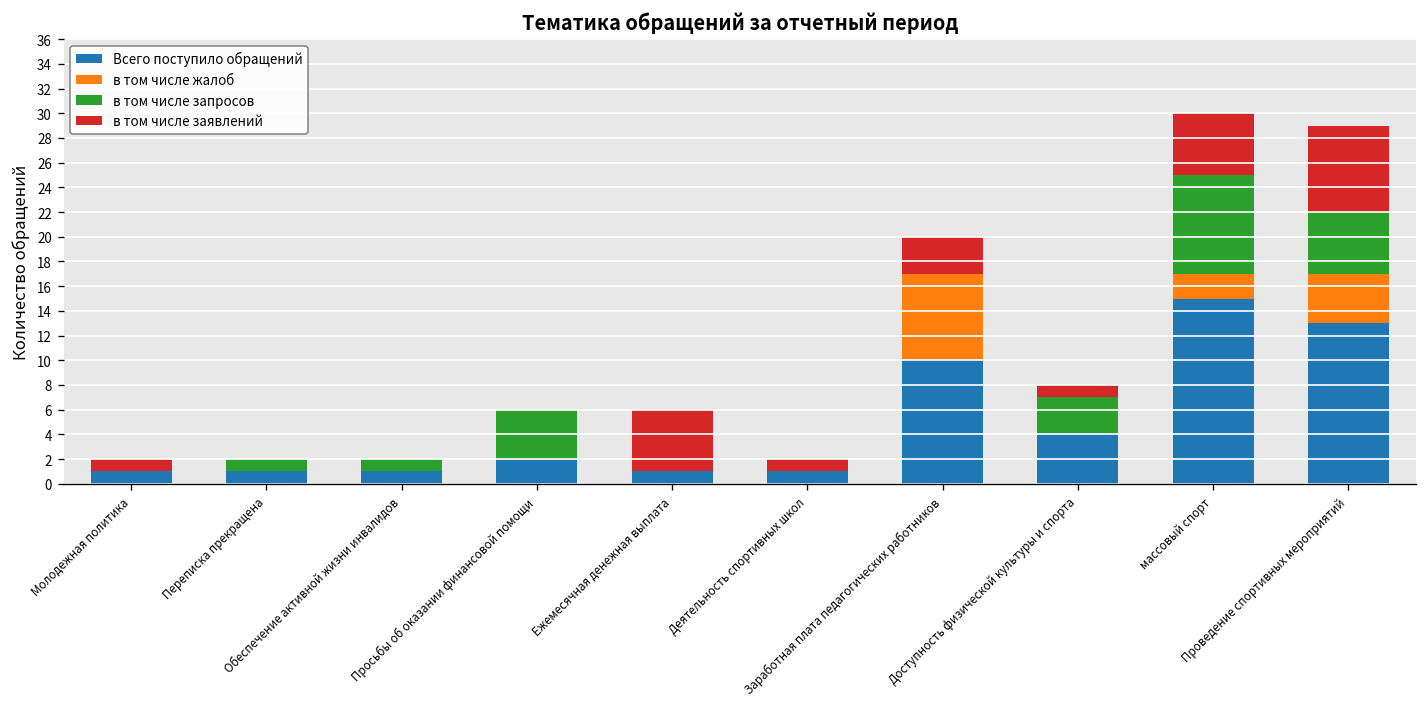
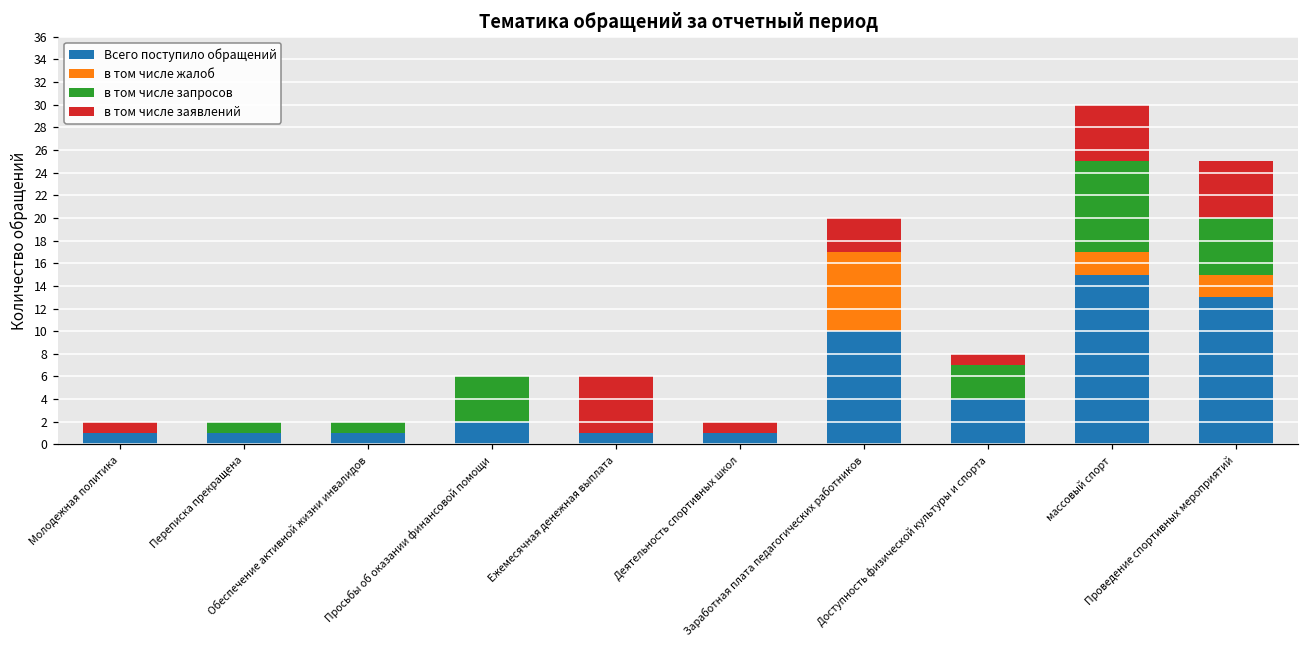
в том числе жалоб, Проведение спортивных мероприятий: 4 -> 2
в том числе заявлений, Проведение спортивных мероприятий: 7 -> 5
